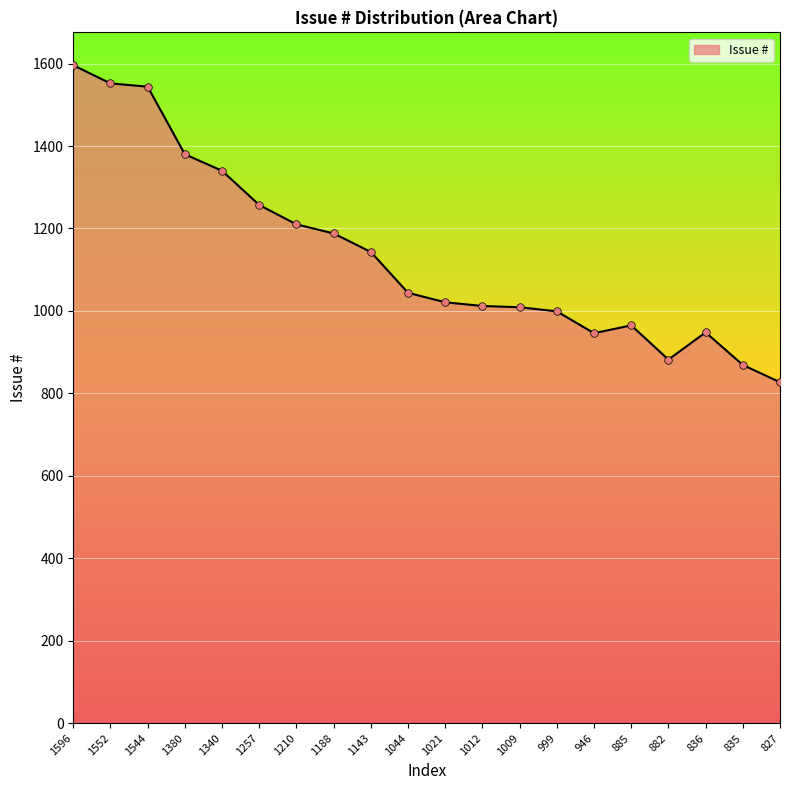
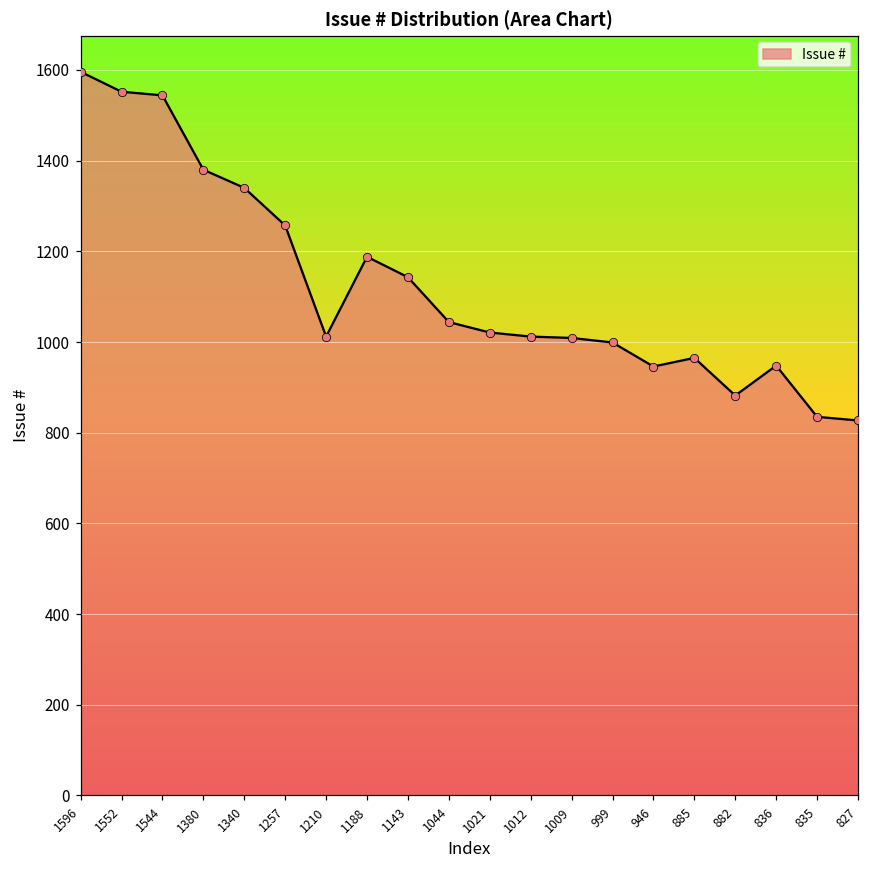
1210: 1210 -> 1010
835: 870 -> 840
